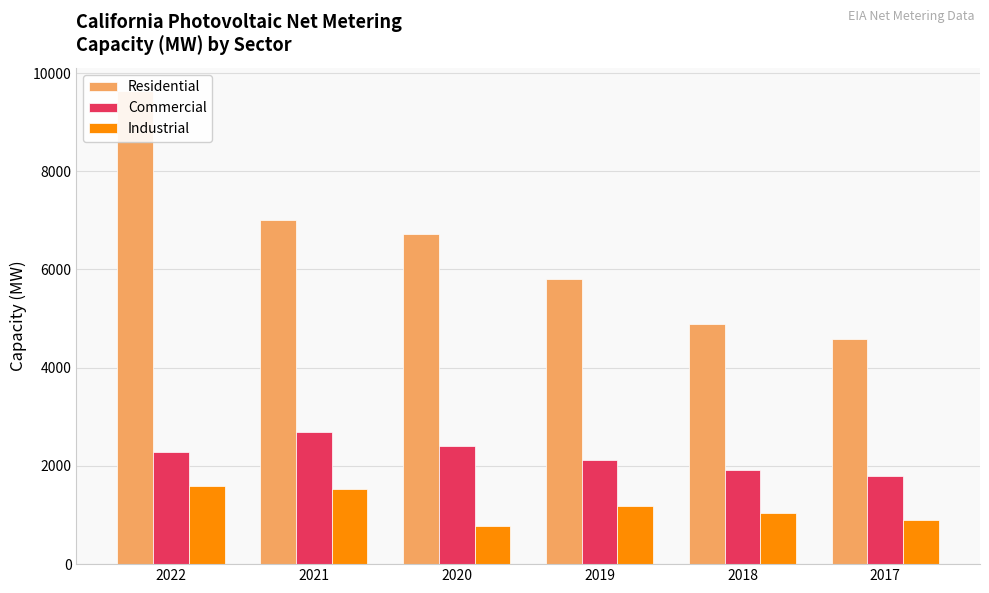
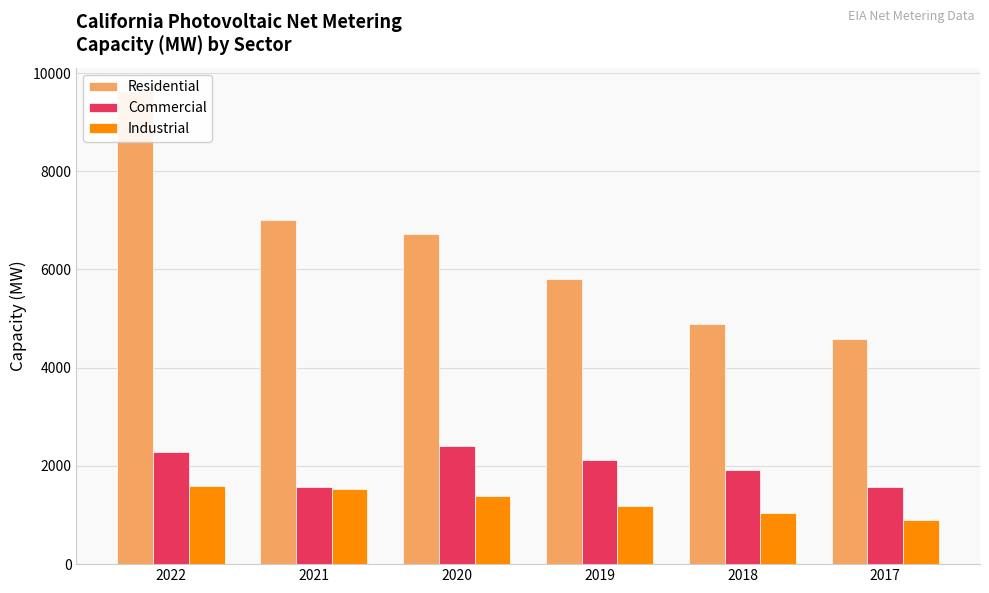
Commercial, 2021: 2700 -> 1600
Industrial, 2020: 800 -> 1400
Commercial, 2017: 1800 -> 1600
